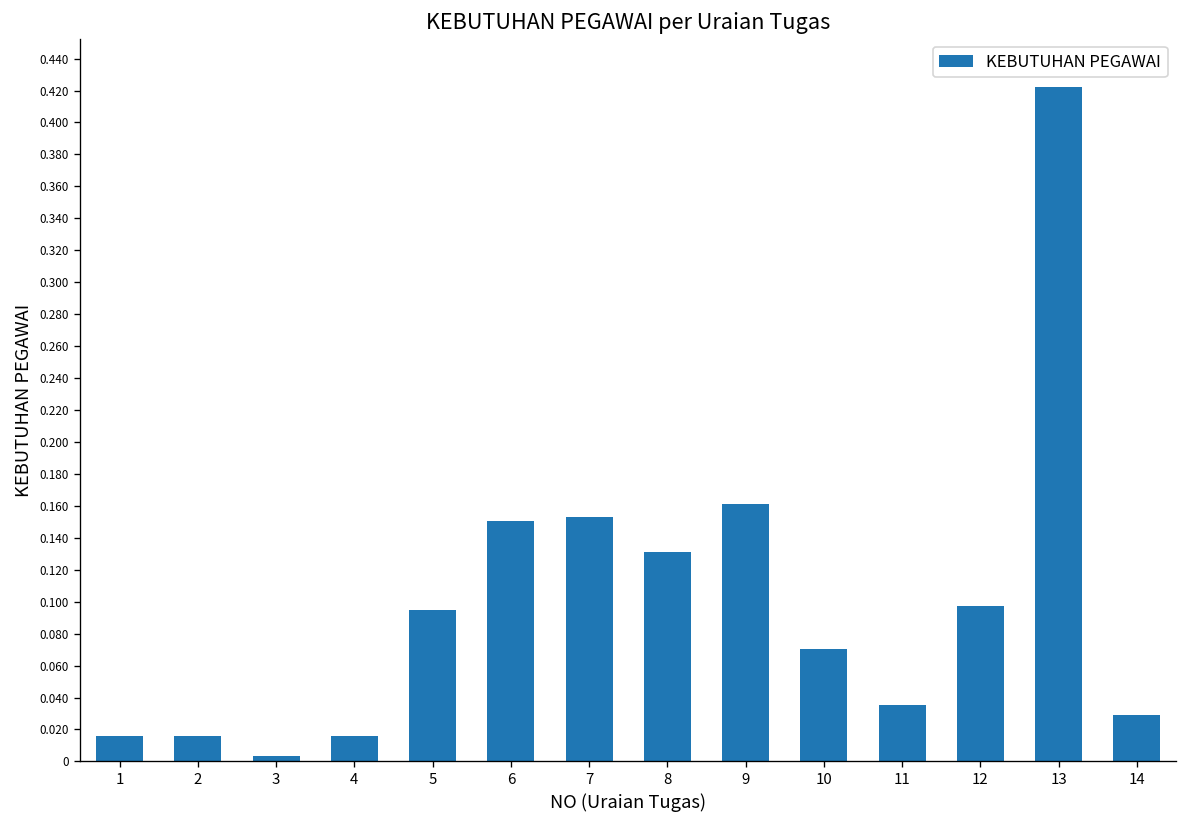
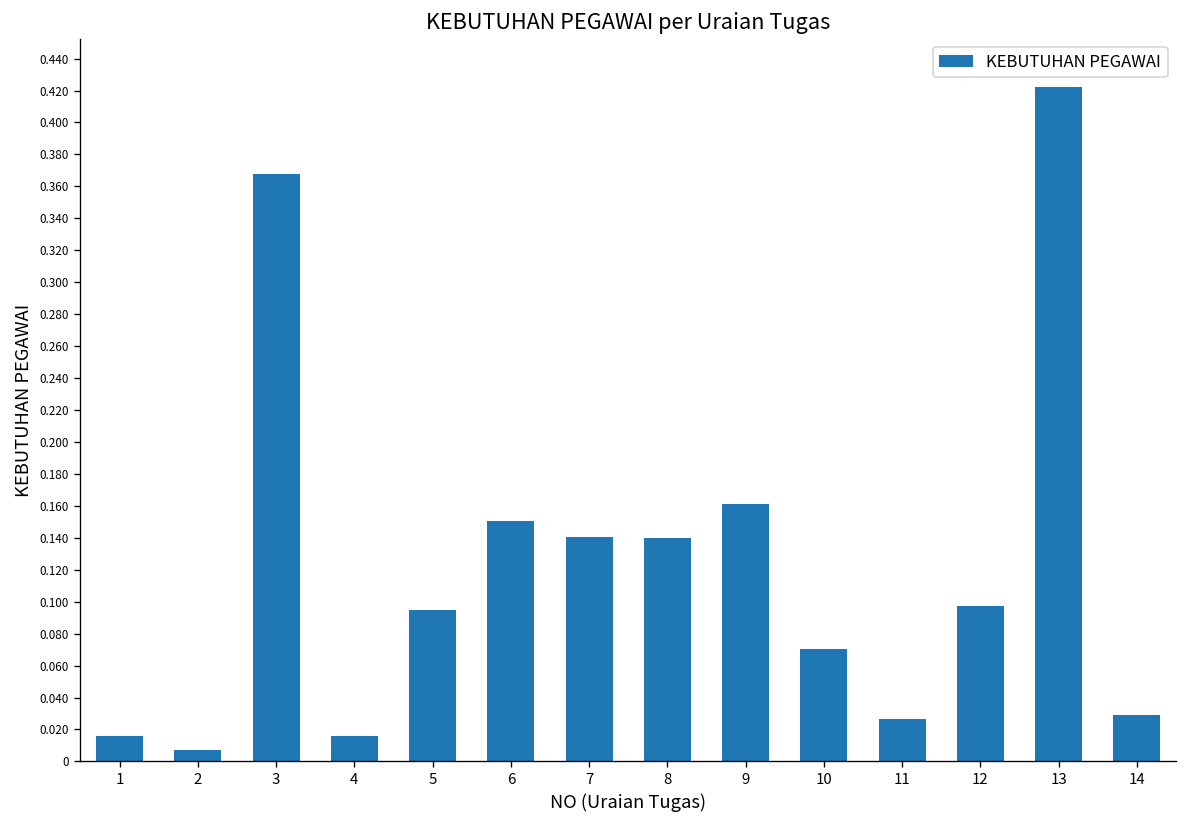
2: 0.016 -> 0.007
3: 0.003 -> 0.368
7: 0.153 -> 0.141
8: 0.131 -> 0.140
11: 0.035 -> 0.026
